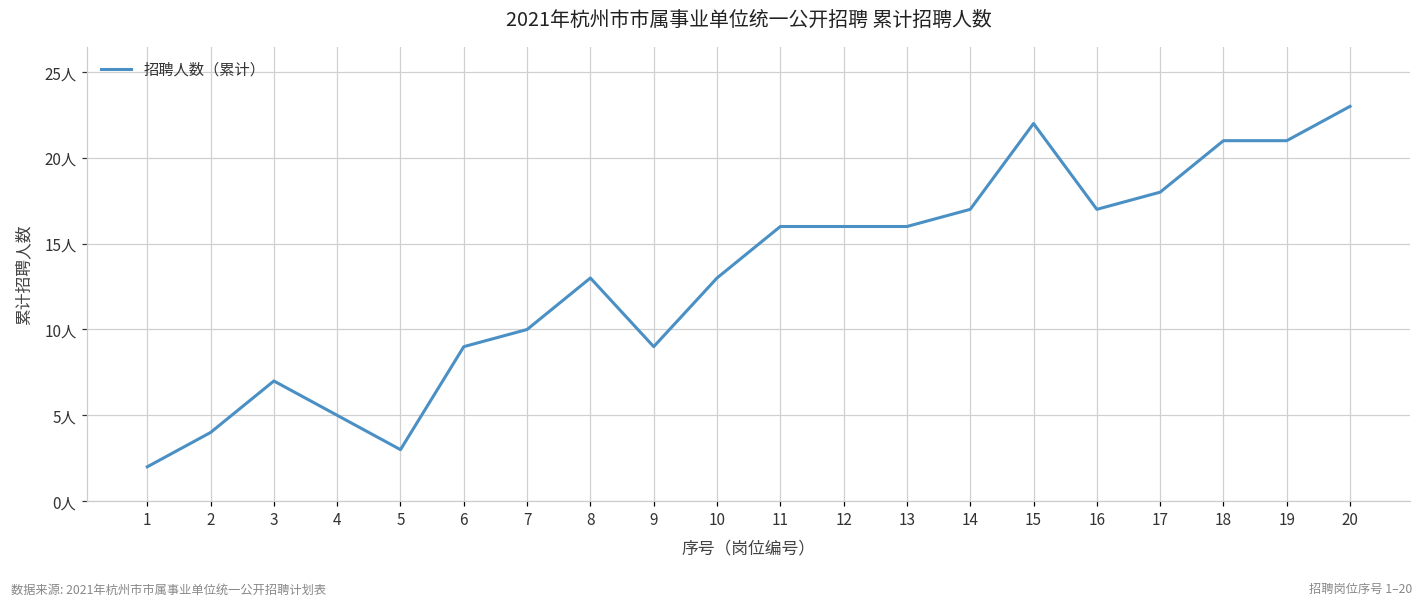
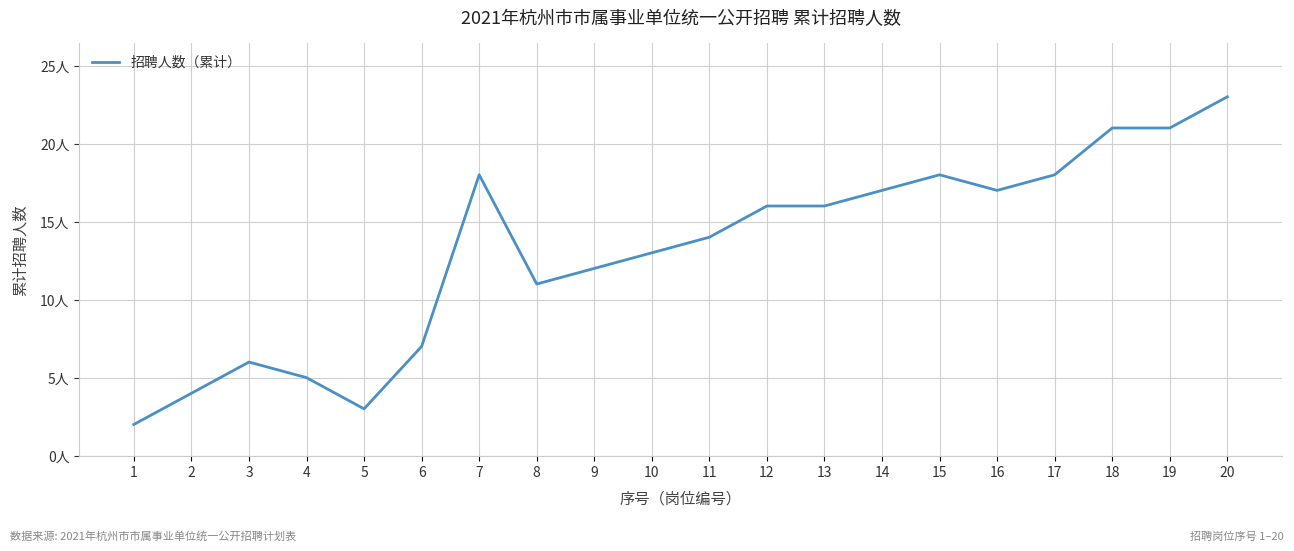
3: 7人 -> 6人
6: 9人 -> 7人
7: 10人 -> 18人
8: 13人 -> 11人
9: 9人 -> 12人
11: 16人 -> 14人
15: 22人 -> 18人
